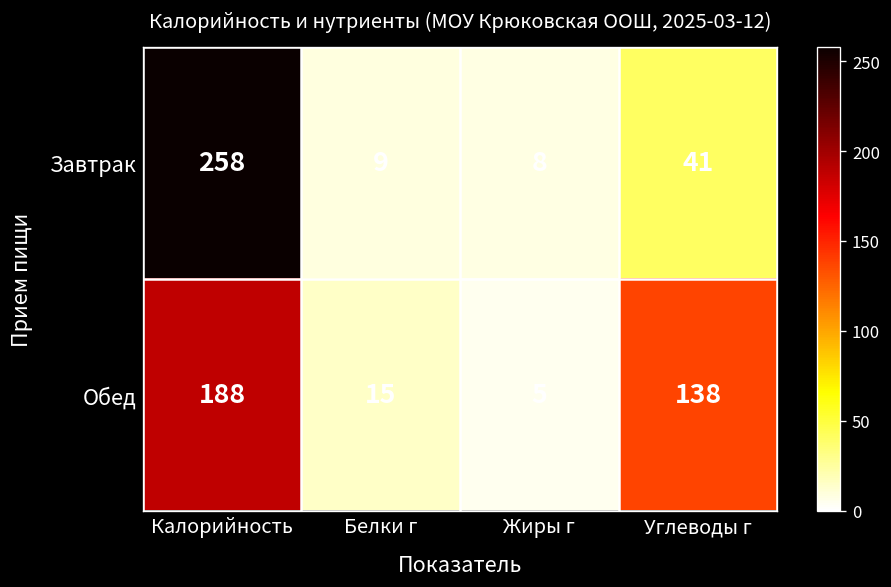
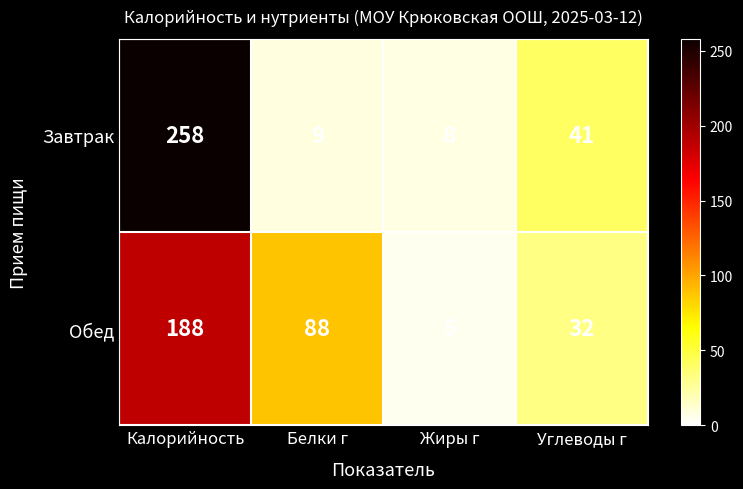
Обед, Белки г: 15 -> 88
Обед, Углеводы г: 138 -> 32
